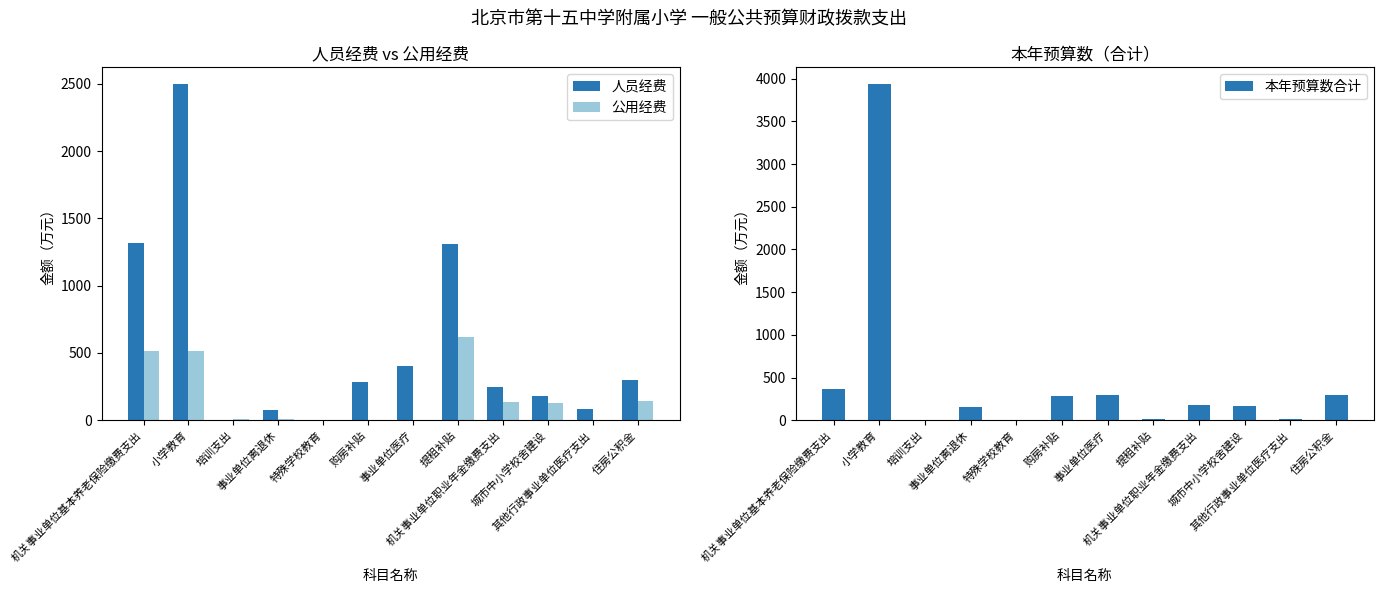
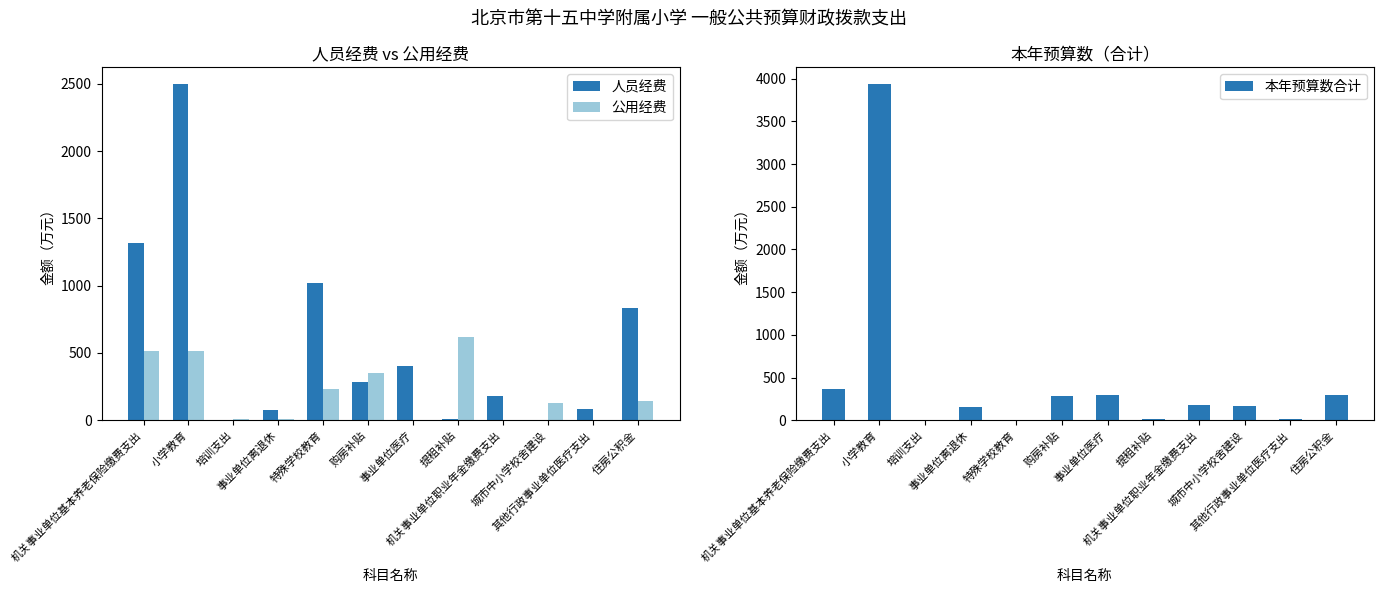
人员经费 vs 公用经费, 人员经费, 特殊学校教育: 0 -> 1020
人员经费 vs 公用经费, 公用经费, 特殊学校教育: 0 -> 230
人员经费 vs 公用经费, 公用经费, 购房补贴: 0 -> 350
人员经费 vs 公用经费, 人员经费, 提租补贴: 1310 -> 10
人员经费 vs 公用经费, 人员经费, 机关事业单位职业年金缴费支出: 250 -> 180
人员经费 vs 公用经费, 公用经费, 机关事业单位职业年金缴费支出: 130 -> 0
人员经费 vs 公用经费, 人员经费, 城市中小学校舍建设: 180 -> 0
人员经费 vs 公用经费, 人员经费, 住房公积金: 300 -> 830
